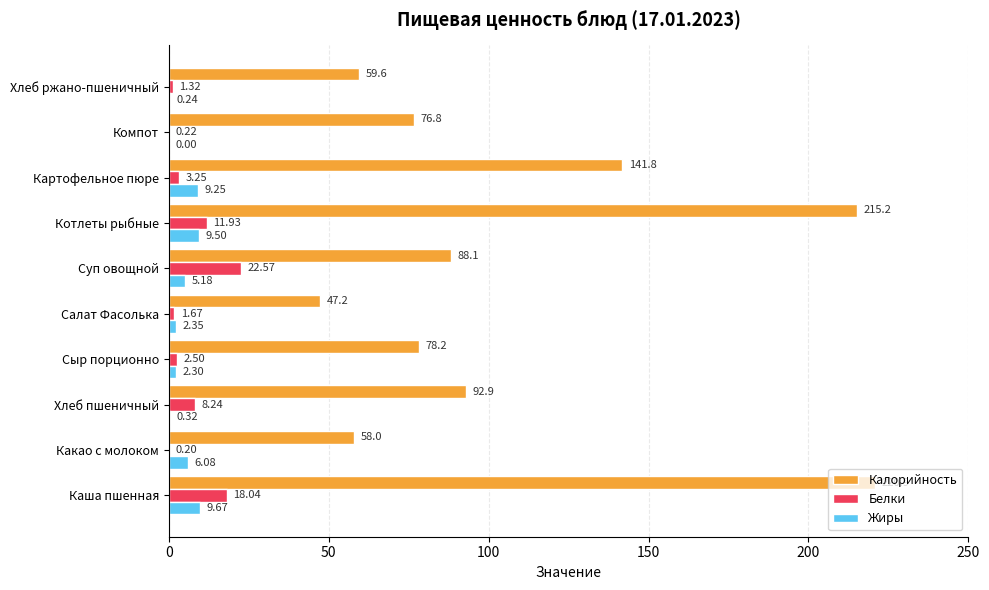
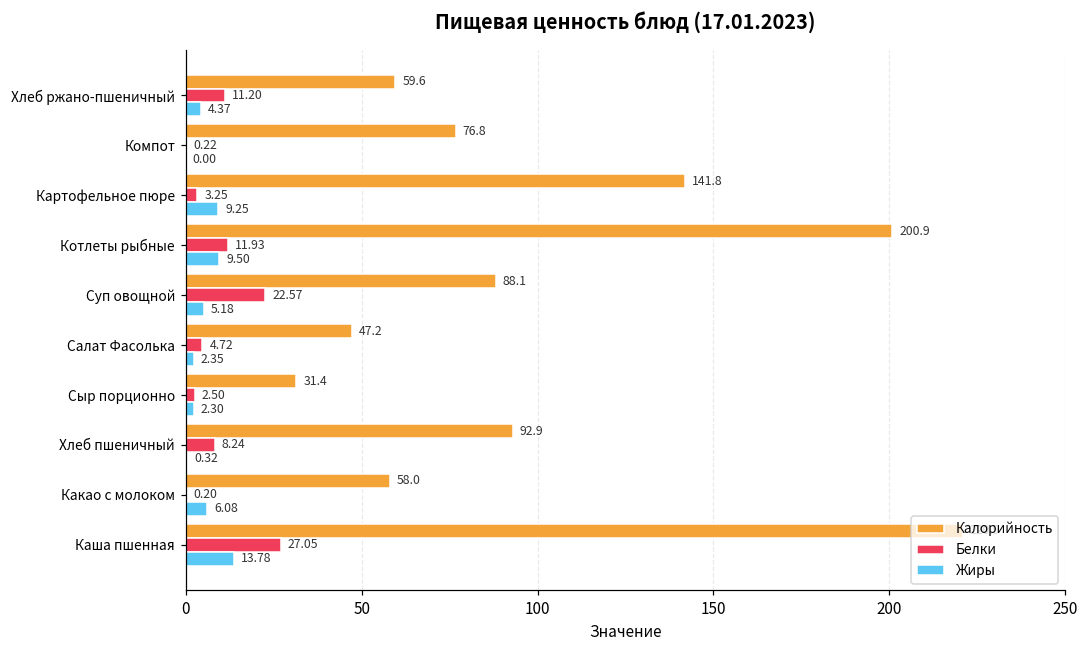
Белки, Хлеб ржано-пшеничный: 1.32 -> 11.20
Жиры, Хлеб ржано-пшеничный: 0.24 -> 4.37
Калорийность, Котлеты рыбные: 215.2 -> 200.9
Белки, Салат Фасолька: 1.67 -> 4.72
Калорийность, Сыр порционно: 78.2 -> 31.4
Белки, Каша пшенная: 18.04 -> 27.05
Жиры, Каша пшенная: 9.67 -> 13.78
